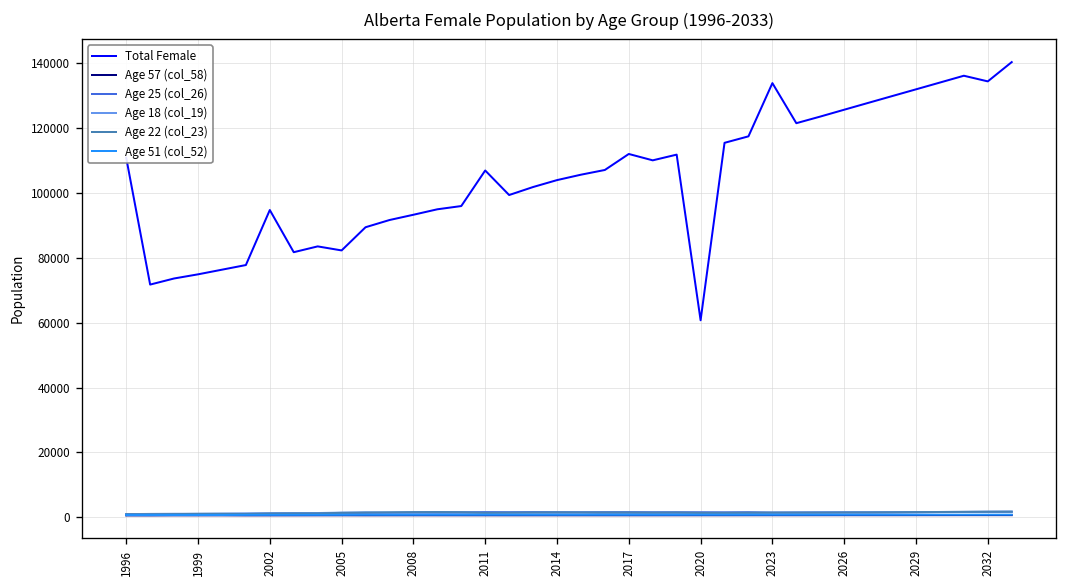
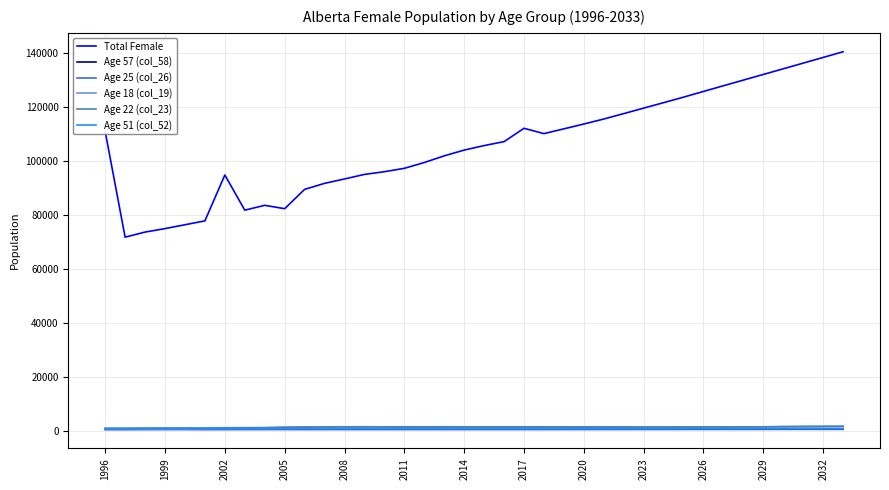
Total Female, 2011: 107000 -> 97000
Total Female, 2020: 61000 -> 114000
Total Female, 2023: 134000 -> 120000
Total Female, 2032: 134000 -> 138000
